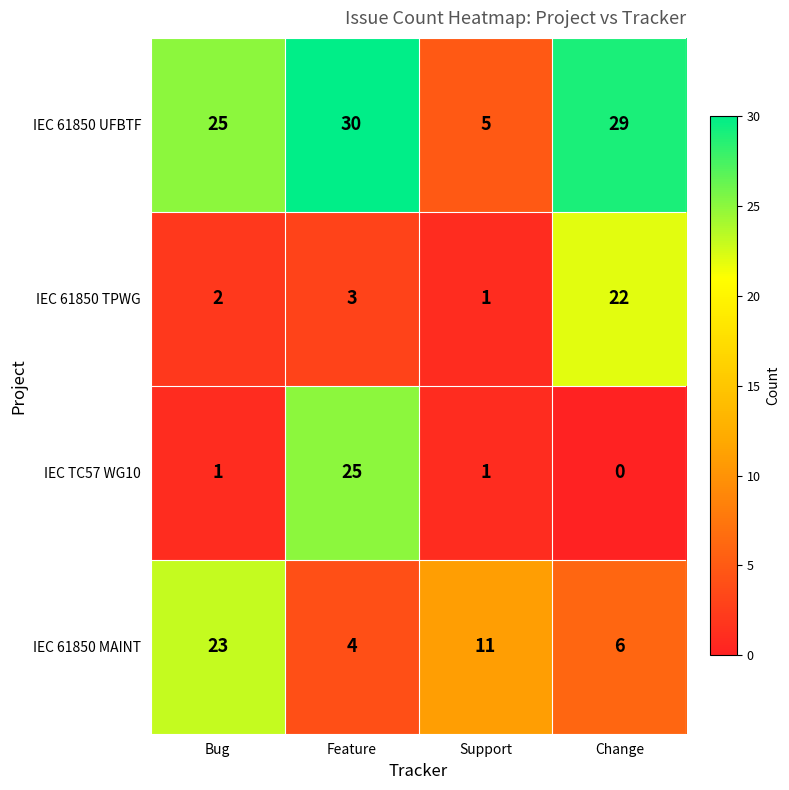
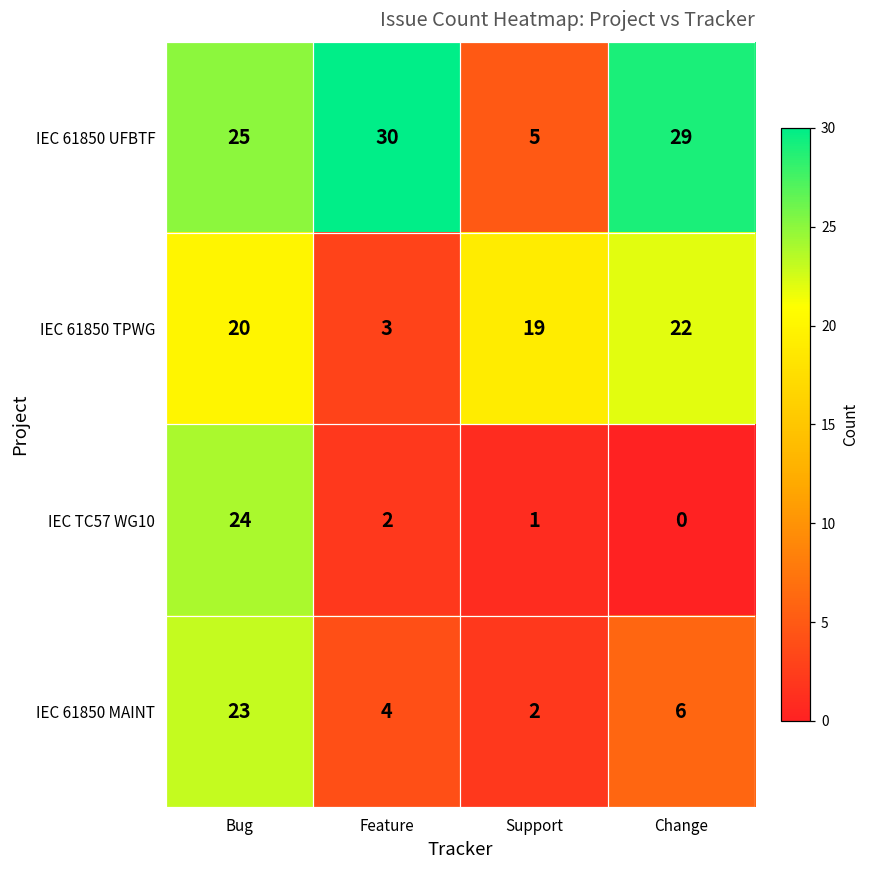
IEC 61850 TPWG, Bug: 2 -> 20
IEC 61850 TPWG, Support: 1 -> 19
IEC TC57 WG10, Bug: 1 -> 24
IEC TC57 WG10, Feature: 25 -> 2
IEC 61850 MAINT, Support: 11 -> 2
